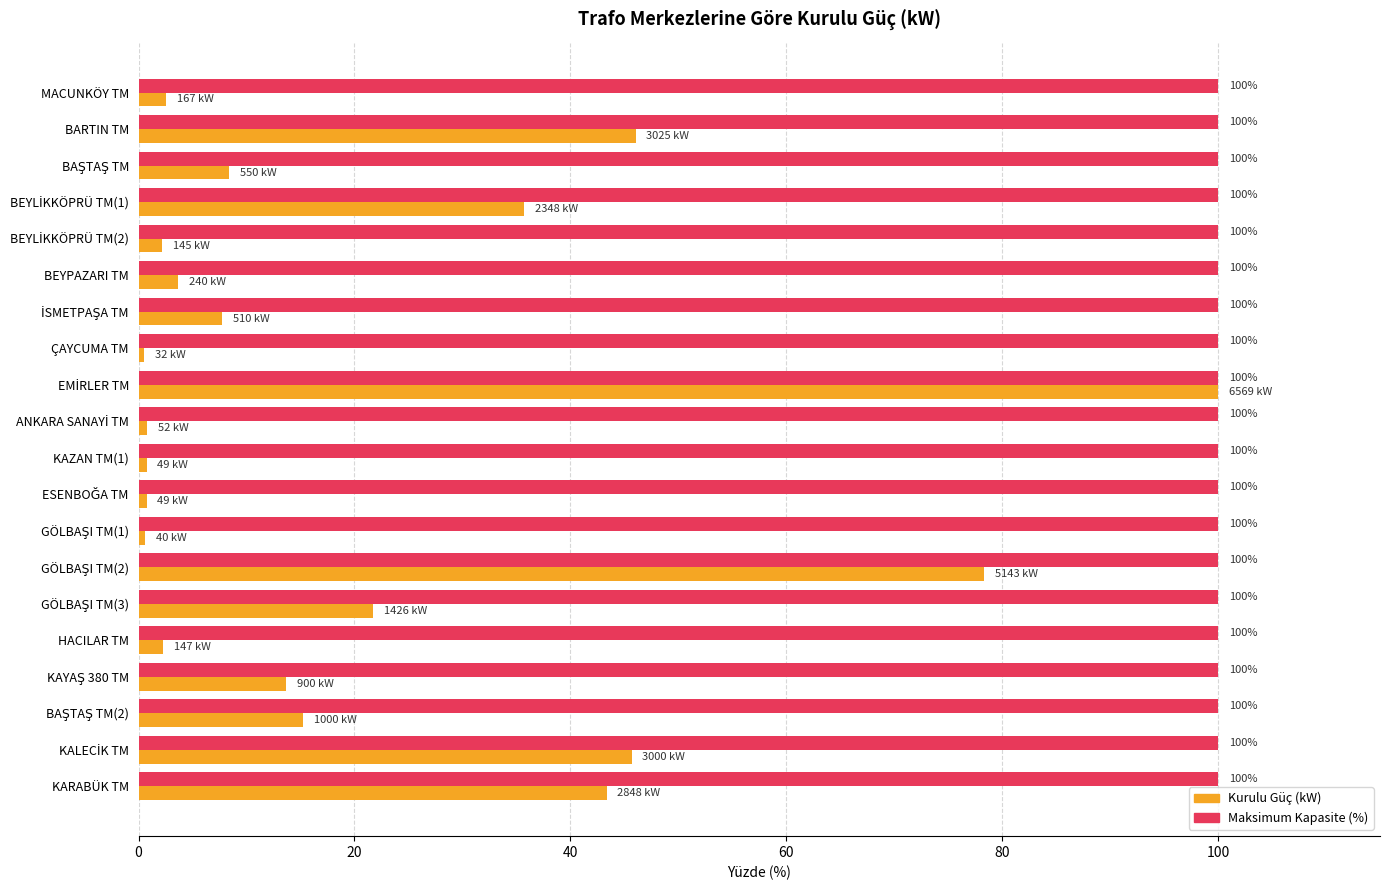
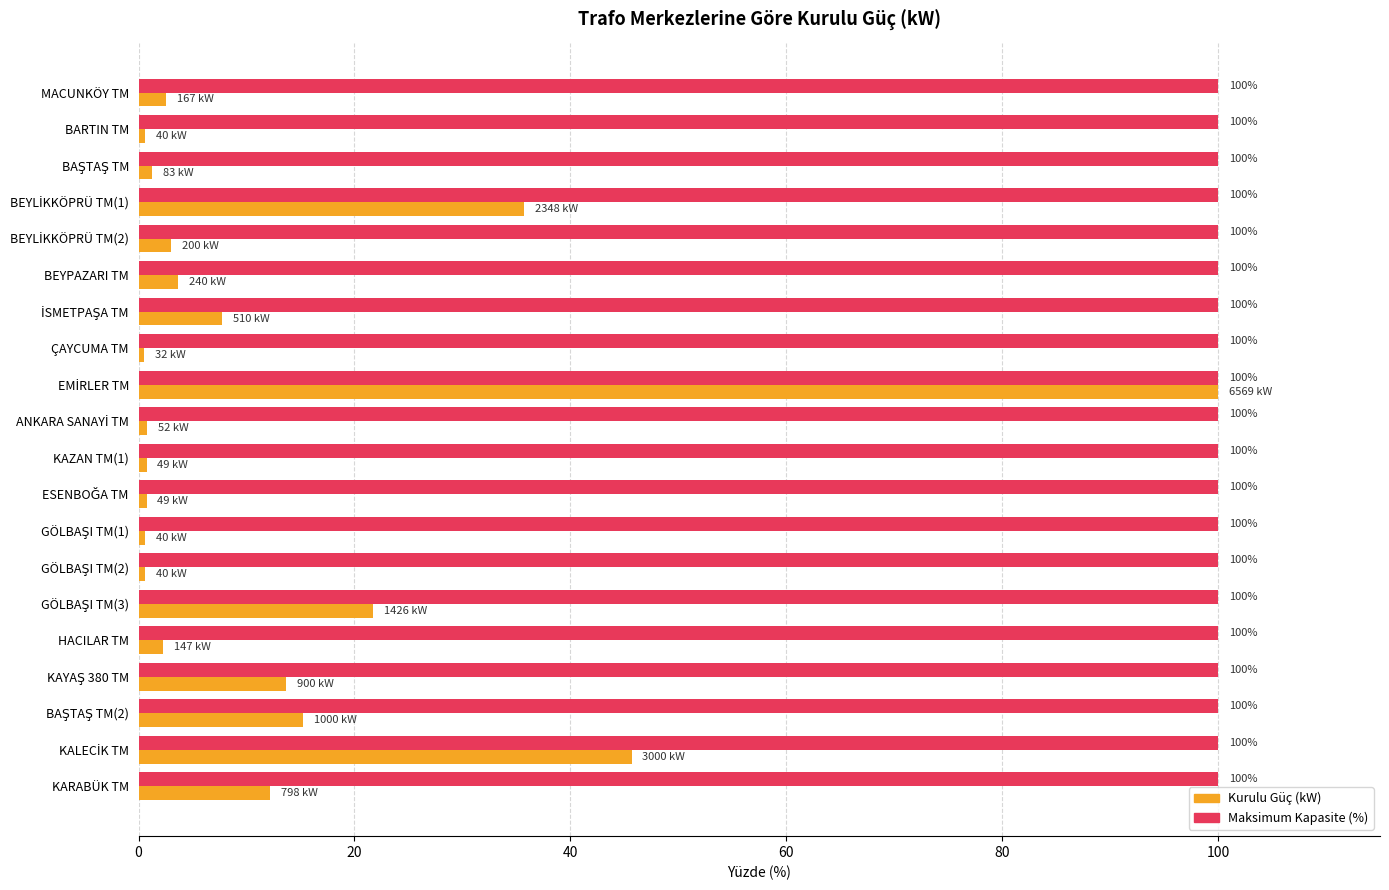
Kurulu Güç (kW), BARTIN TM: 3025 -> 40
Kurulu Güç (kW), BAŞTAŞ TM: 550 -> 83
Kurulu Güç (kW), BEYLİKKÖPRÜ TM(2): 145 -> 200
Kurulu Güç (kW), GÖLBAŞI TM(2): 5143 -> 40
Kurulu Güç (kW), KARABÜK TM: 2848 -> 798
